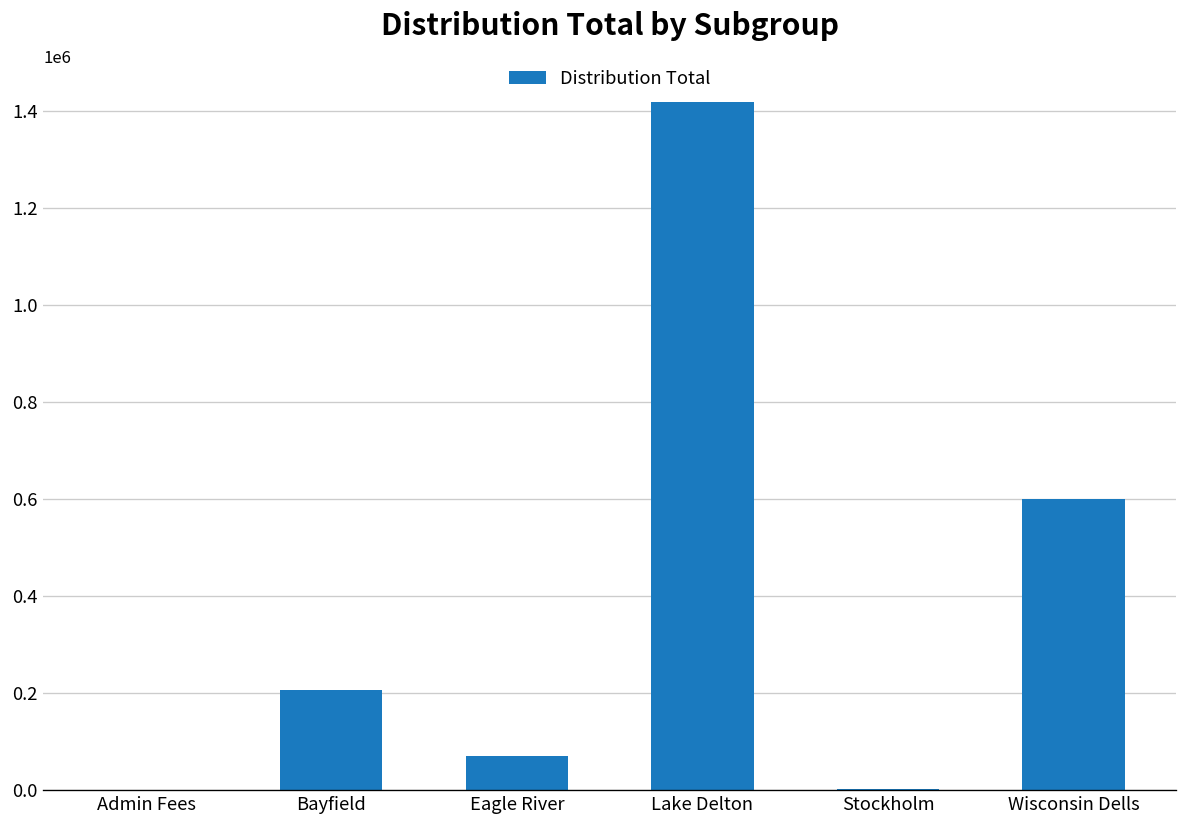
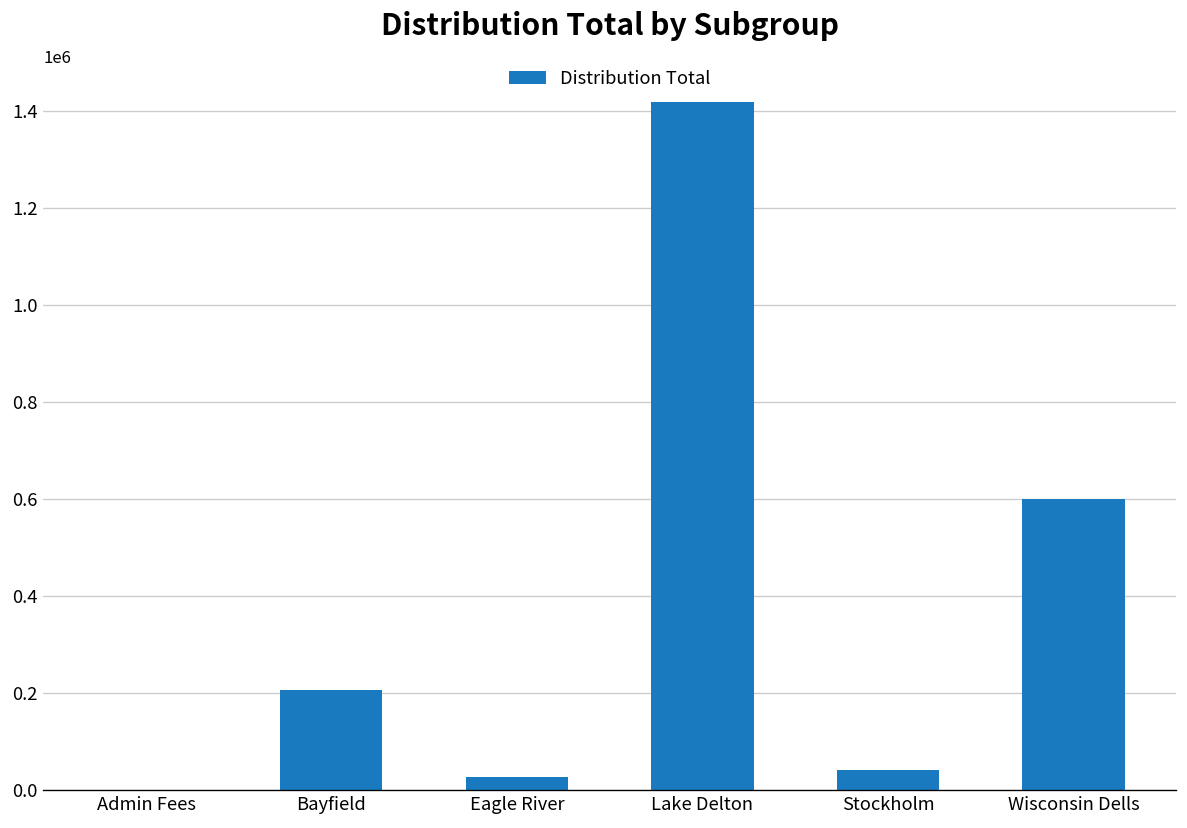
Eagle River: 70000 -> 30000
Stockholm: 0 -> 40000
